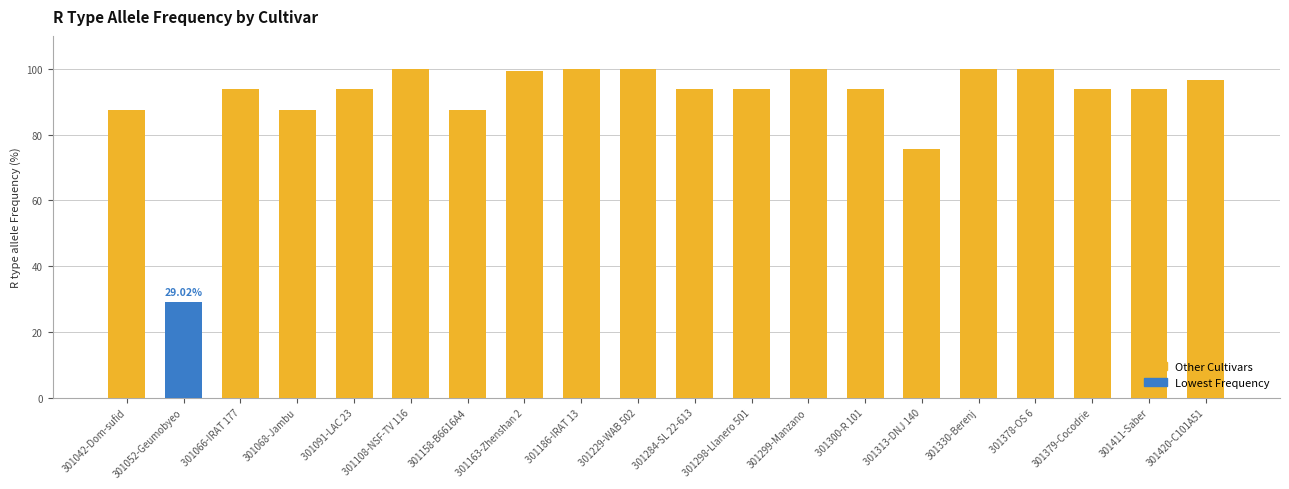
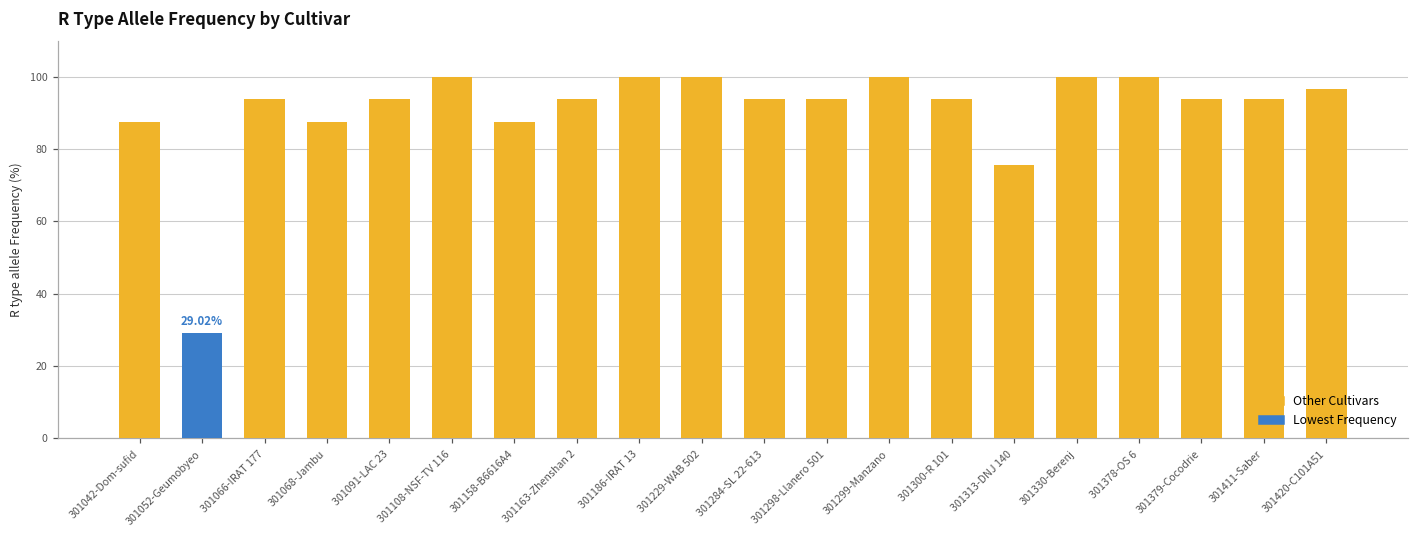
301163-Zhenshan 2: 99 -> 94
